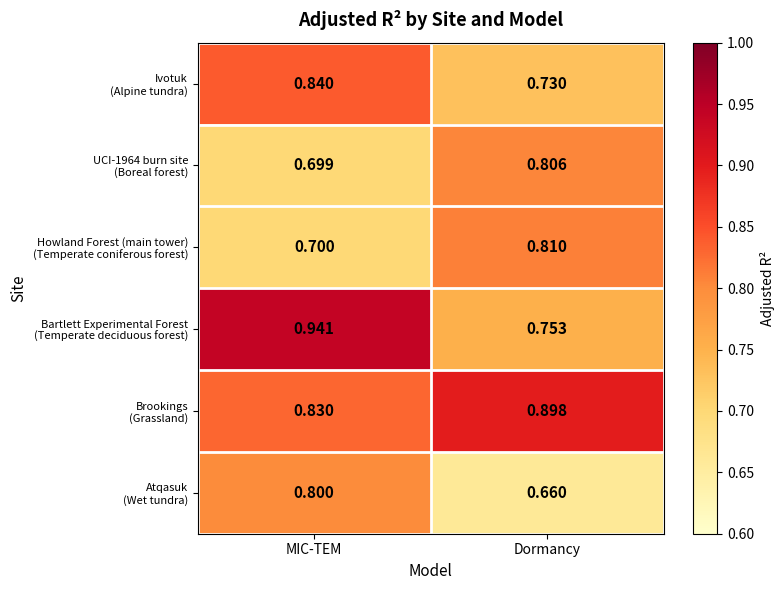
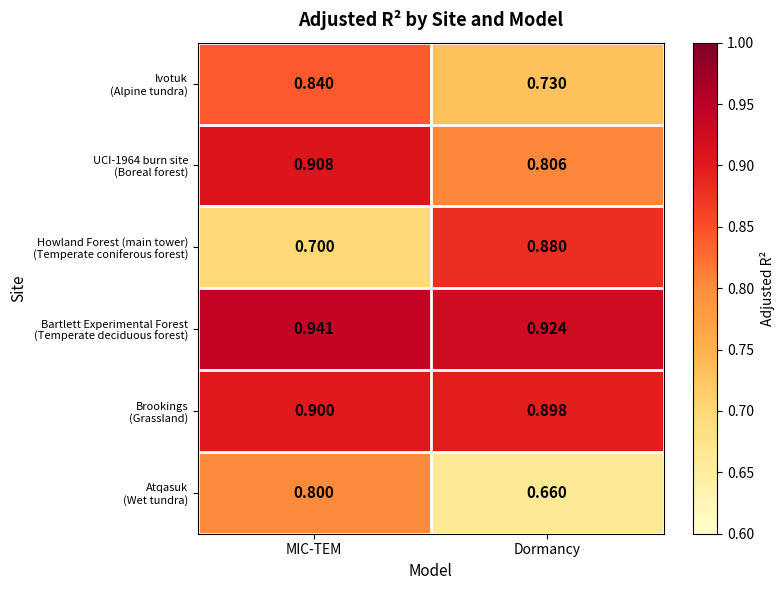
UCI-1964 burn site (Boreal forest), MIC-TEM: 0.699 -> 0.908
Howland Forest (main tower) (Temperate coniferous forest), Dormancy: 0.810 -> 0.880
Bartlett Experimental Forest (Temperate deciduous forest), Dormancy: 0.753 -> 0.924
Brookings (Grassland), MIC-TEM: 0.830 -> 0.900
